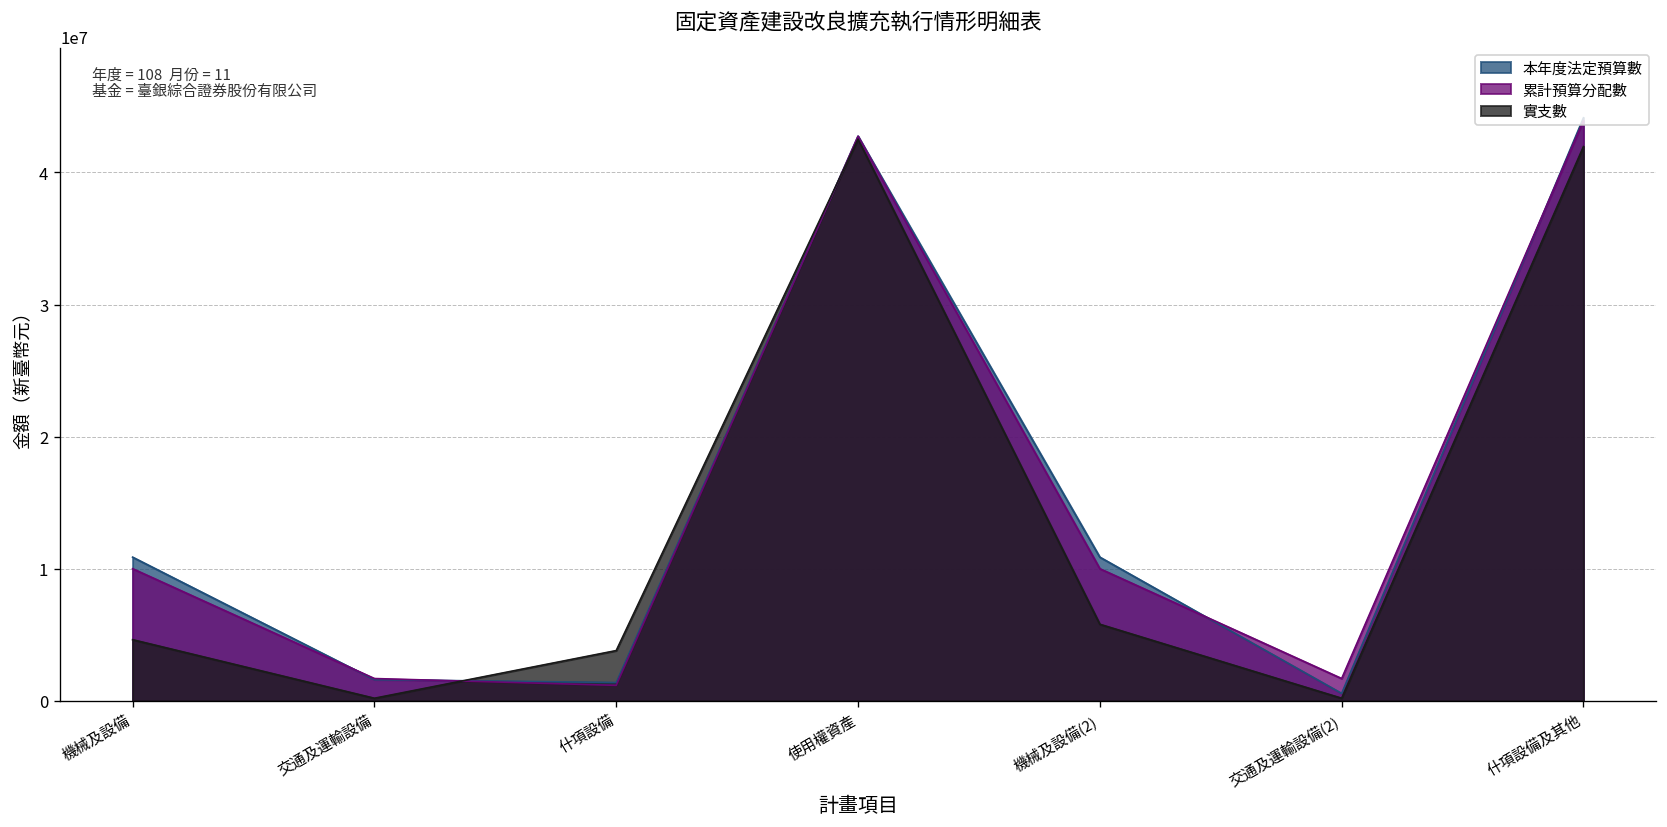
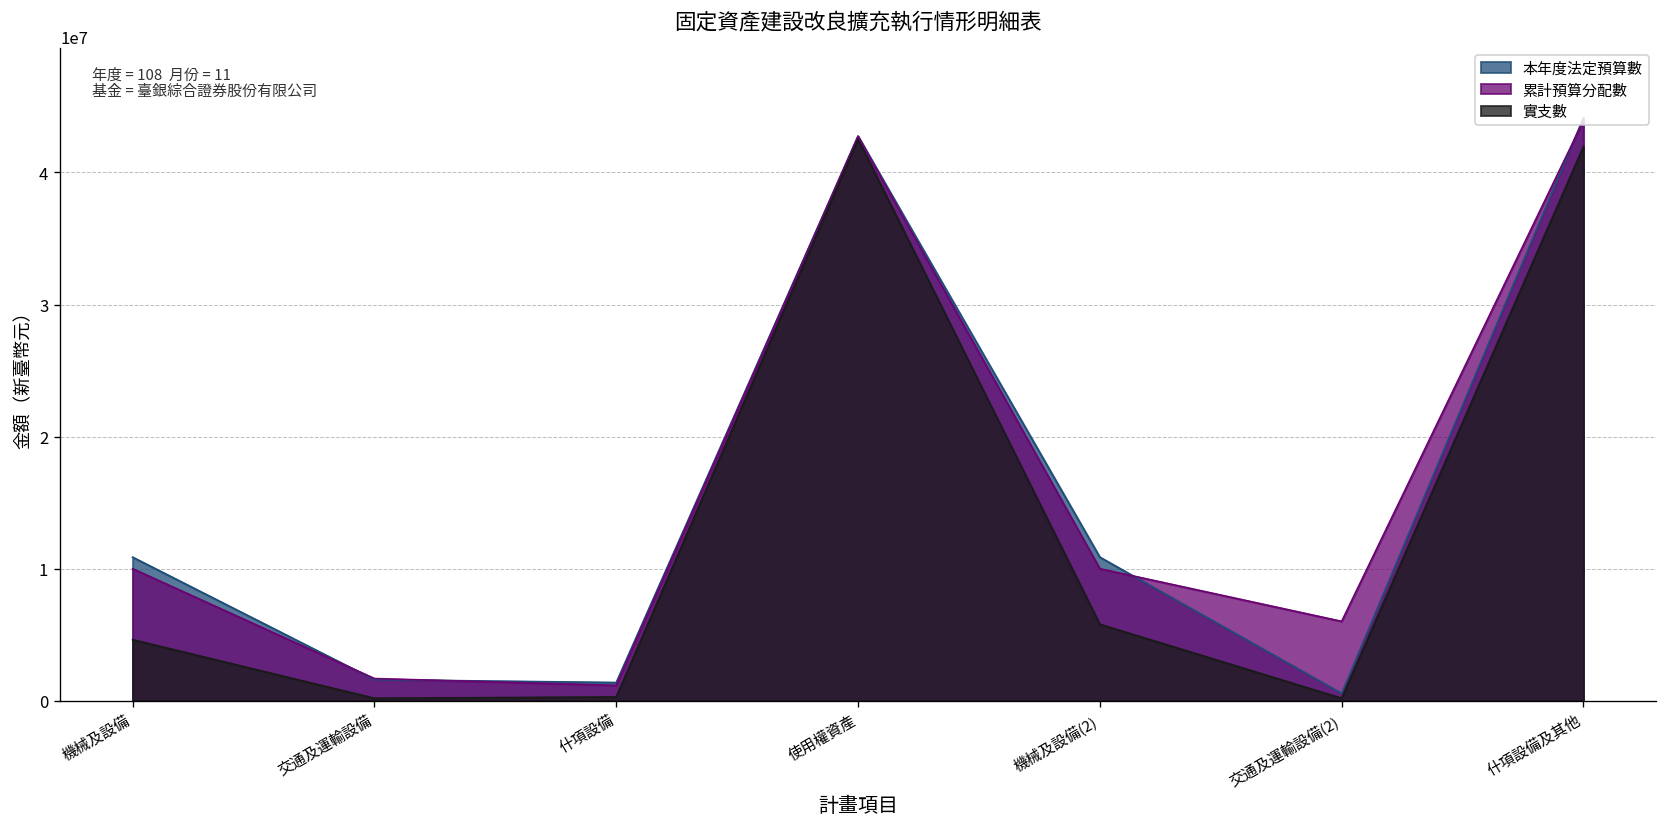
實支數, 什項設備: 3800000 -> 300000
累計預算分配數, 交通及運輸設備(2): 1700000 -> 6000000
